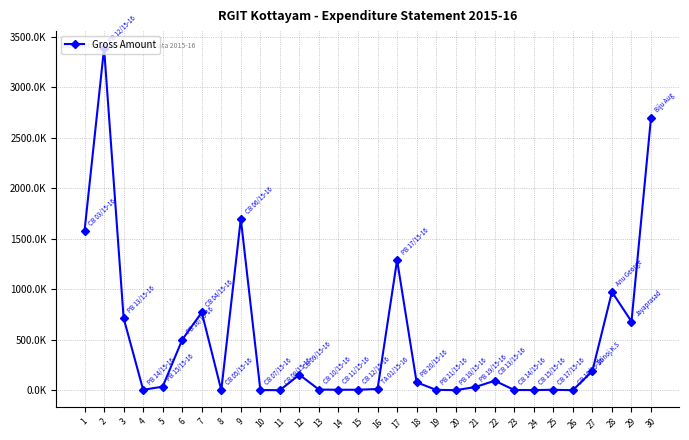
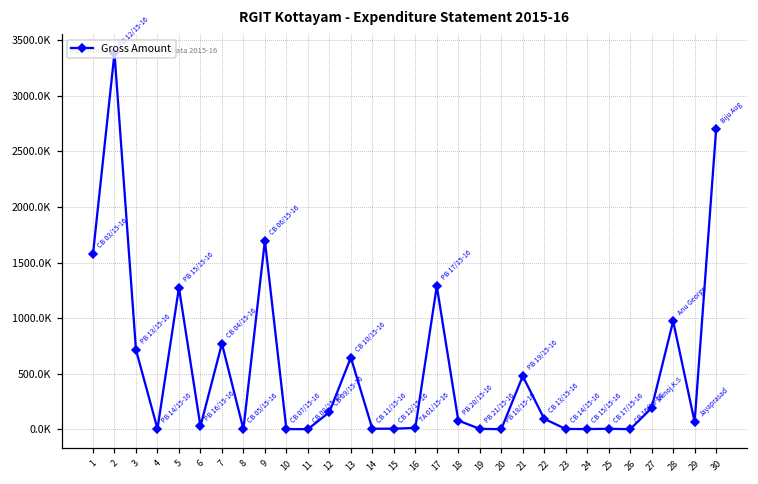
5: 40000 -> 1270000
6: 500000 -> 30000
13: 10000 -> 650000
21: 30000 -> 480000
29: 680000 -> 70000
